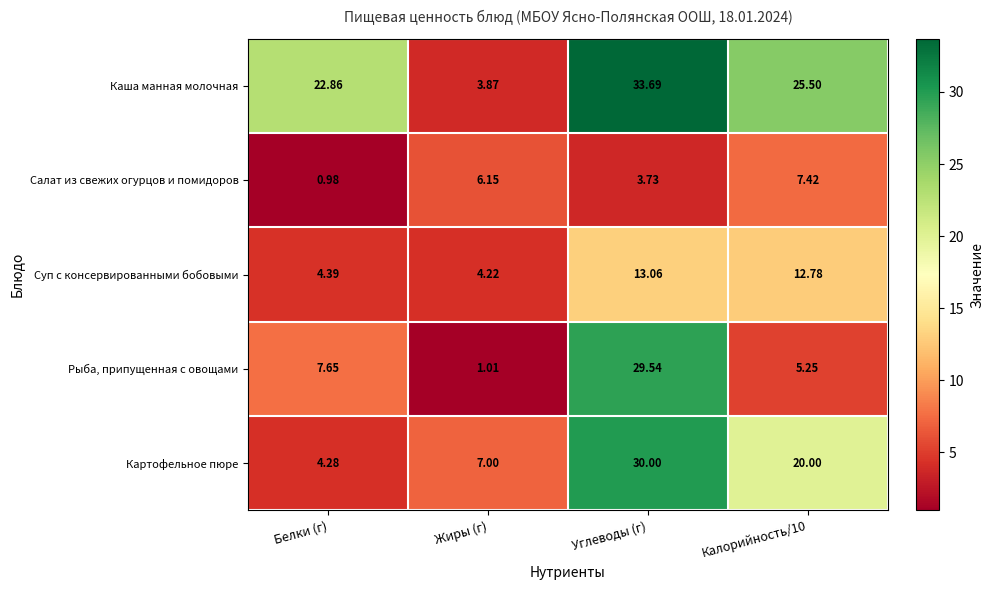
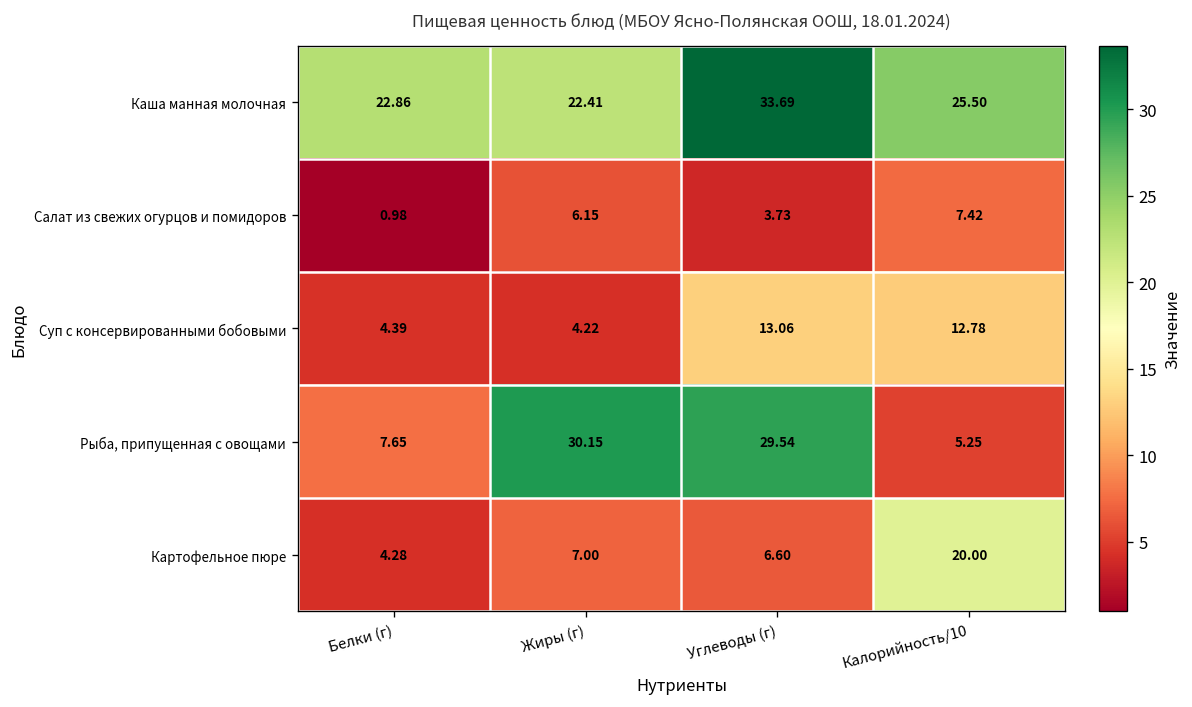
Каша манная молочная, Жиры (г): 3.87 -> 22.41
Рыба, припущенная с овощами, Жиры (г): 1.01 -> 30.15
Картофельное пюре, Углеводы (г): 30.00 -> 6.60
